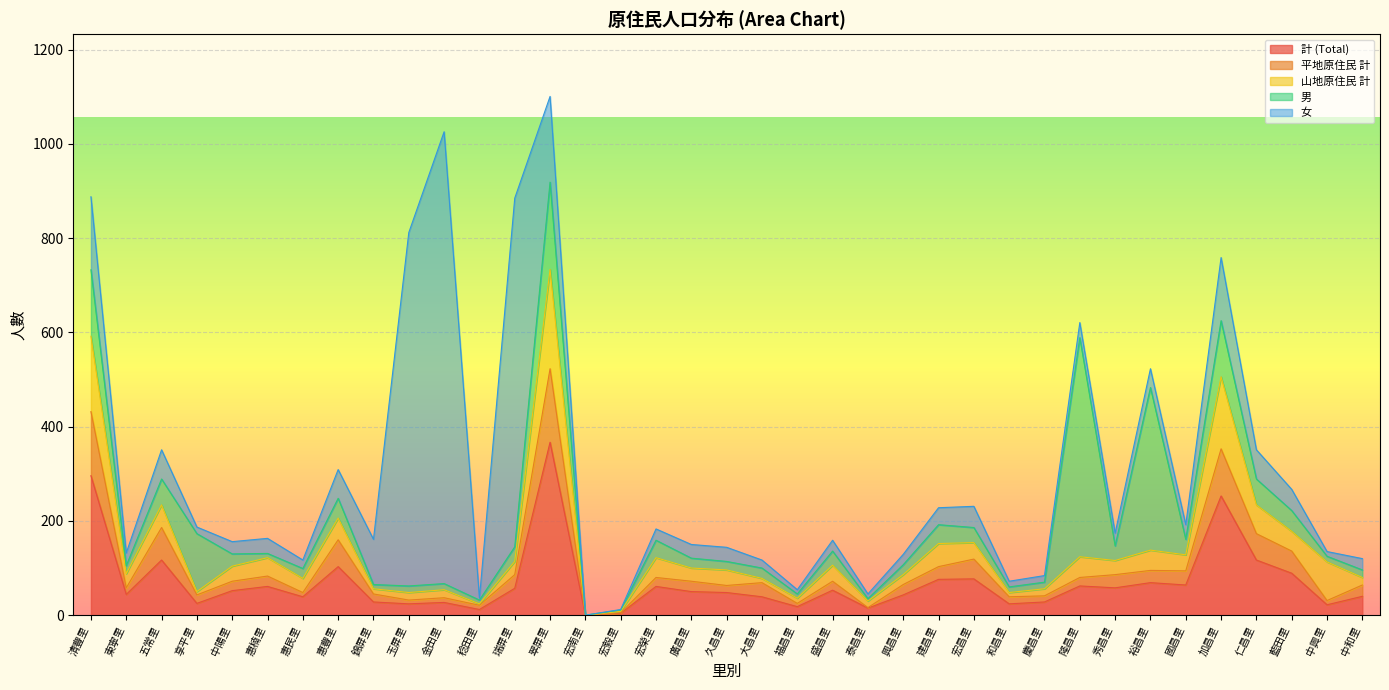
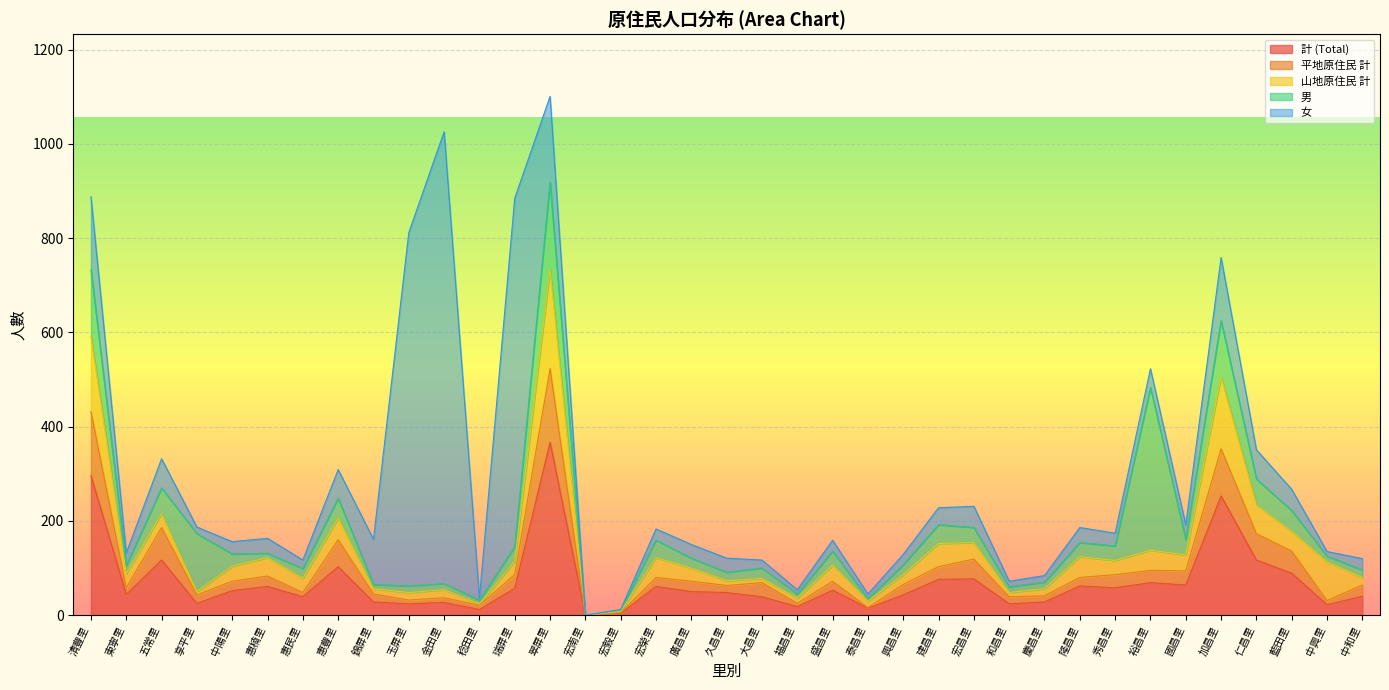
山地原住民 計, 五常里: 50 -> 30
山地原住民 計, 久昌里: 30 -> 10
男, 隆昌里: 470 -> 30
